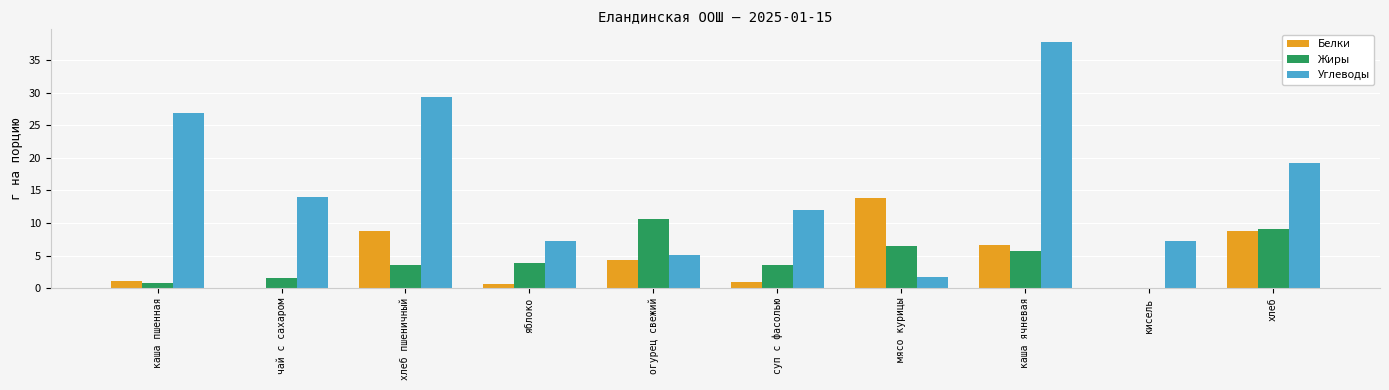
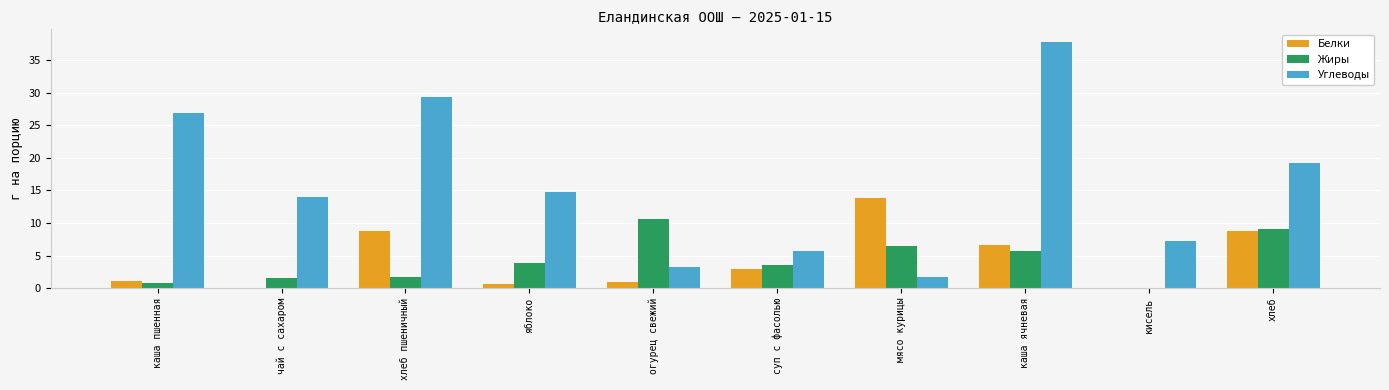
Жиры, хлеб пшеничный: 4 -> 2
Углеводы, яблоко: 7 -> 15
Белки, огурец свежий: 4 -> 1
Углеводы, огурец свежий: 5 -> 3
Белки, суп с фасолью: 1 -> 3
Углеводы, суп с фасолью: 12 -> 6
